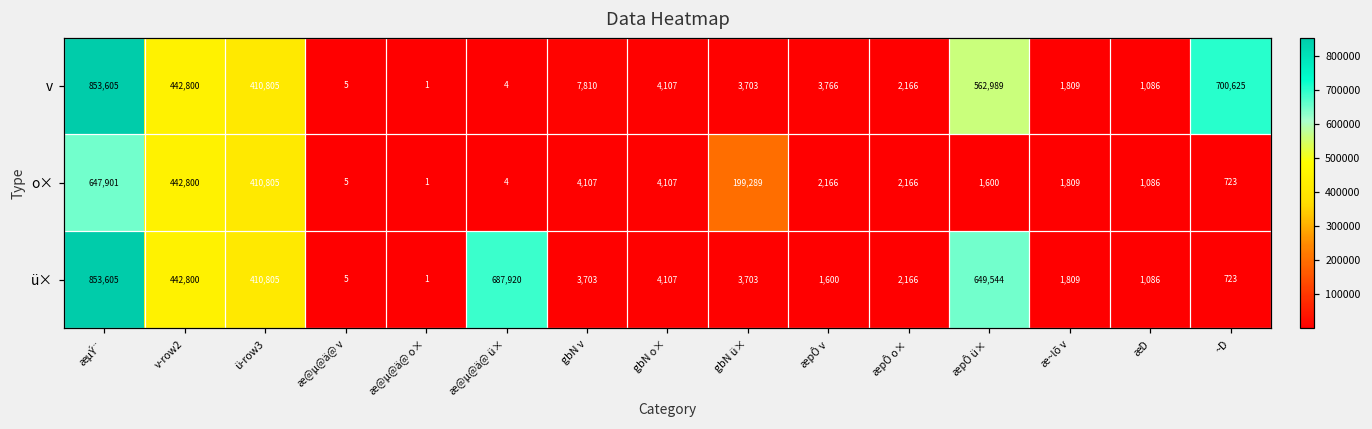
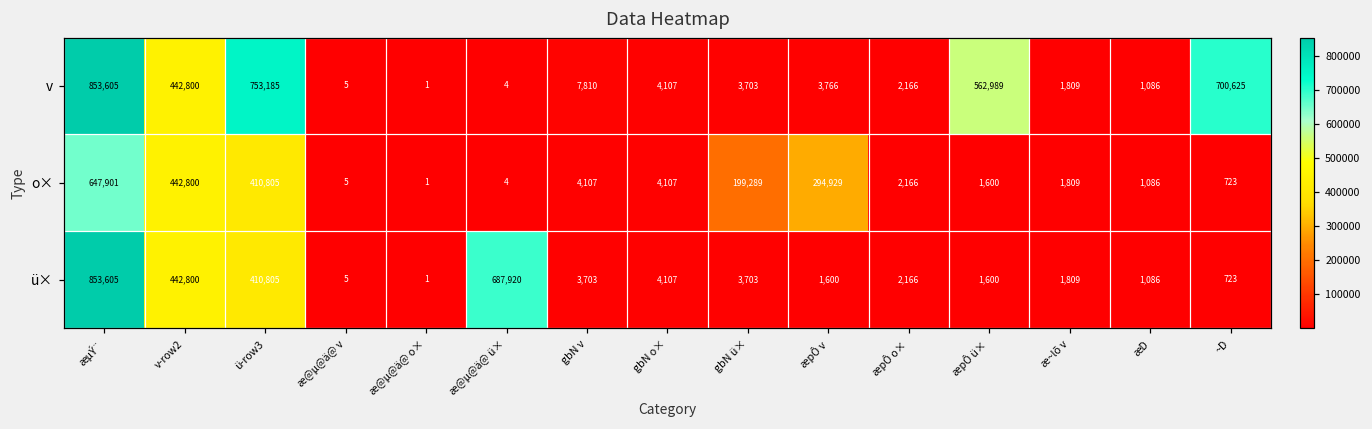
v, ü-row3: 410,805 -> 753,185
o×, æpÔ v: 2,166 -> 294,929
ü×, æpÔ ü×: 649,544 -> 1,600
